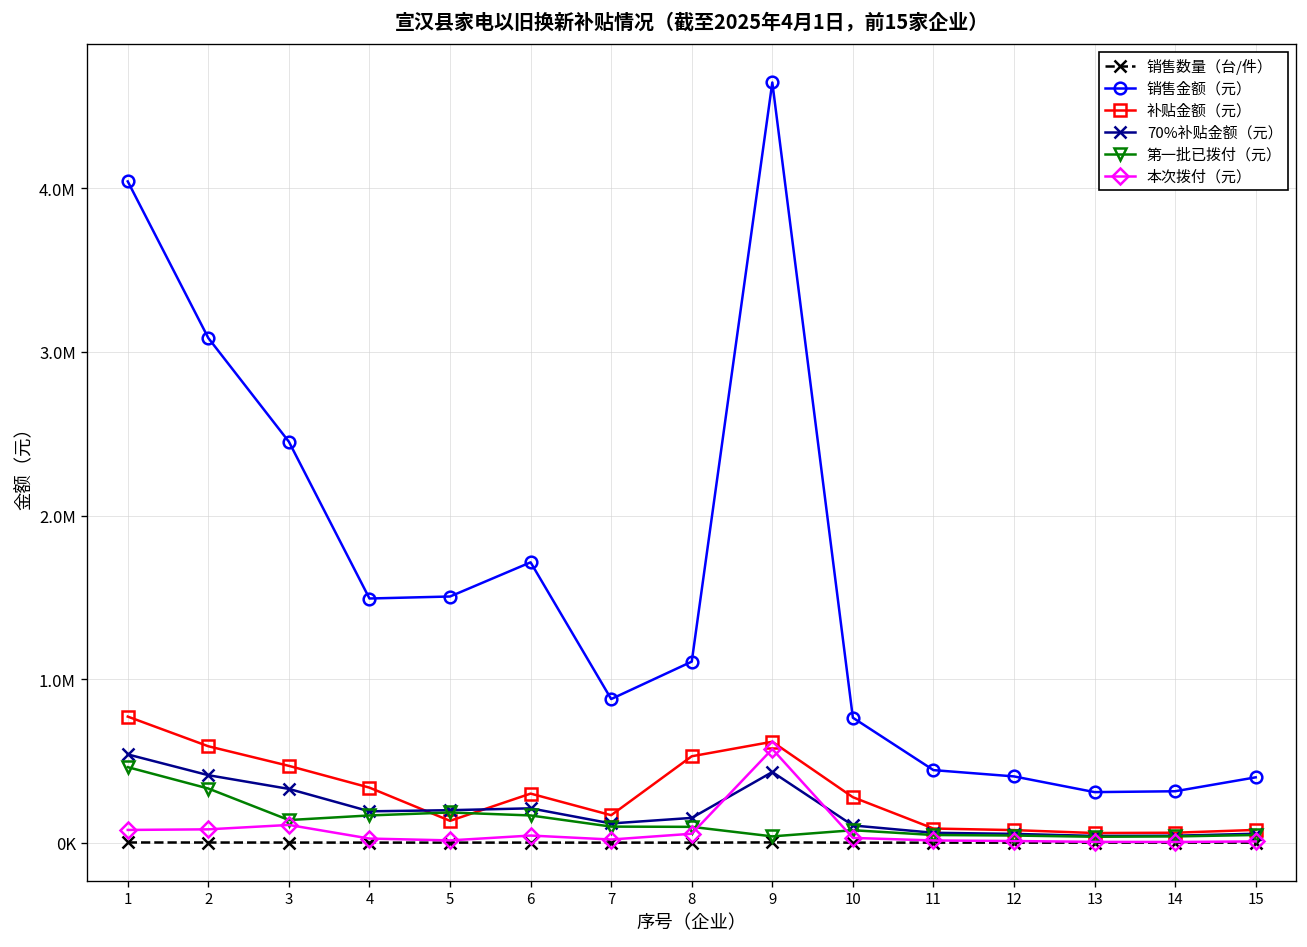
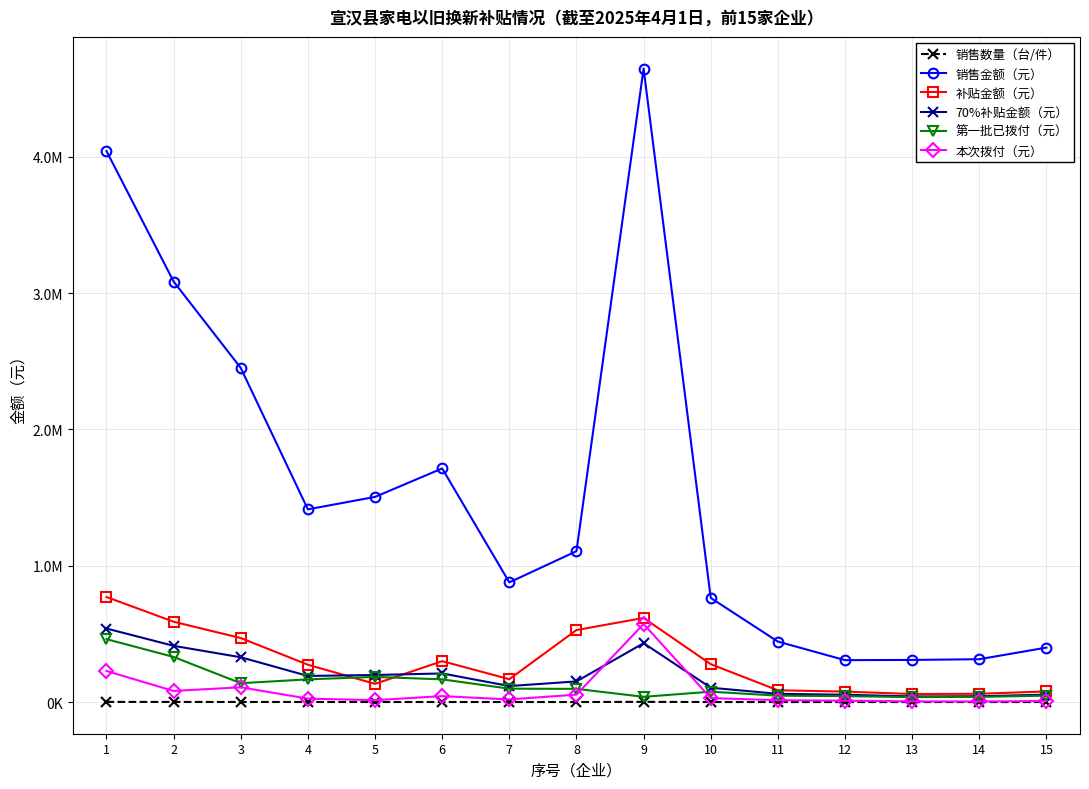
本次拨付（元）, 1: 80000 -> 230000
销售金额（元）, 4: 1490000 -> 1410000
补贴金额（元）, 4: 340000 -> 270000
销售金额（元）, 12: 410000 -> 310000
